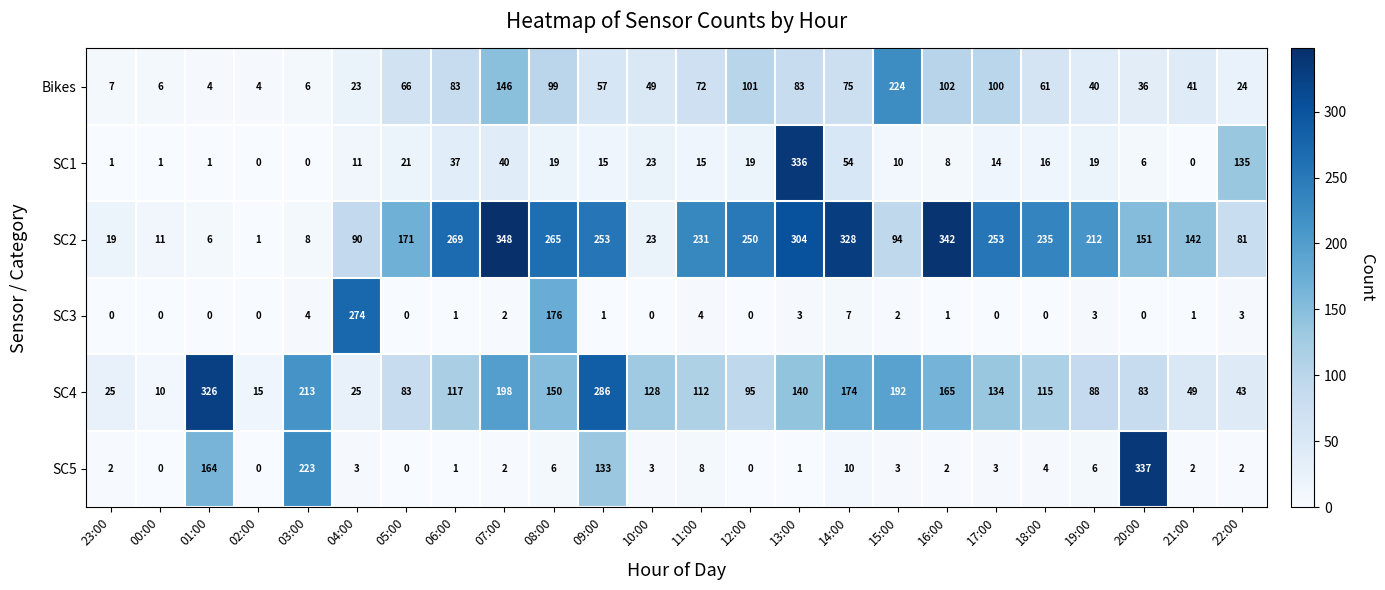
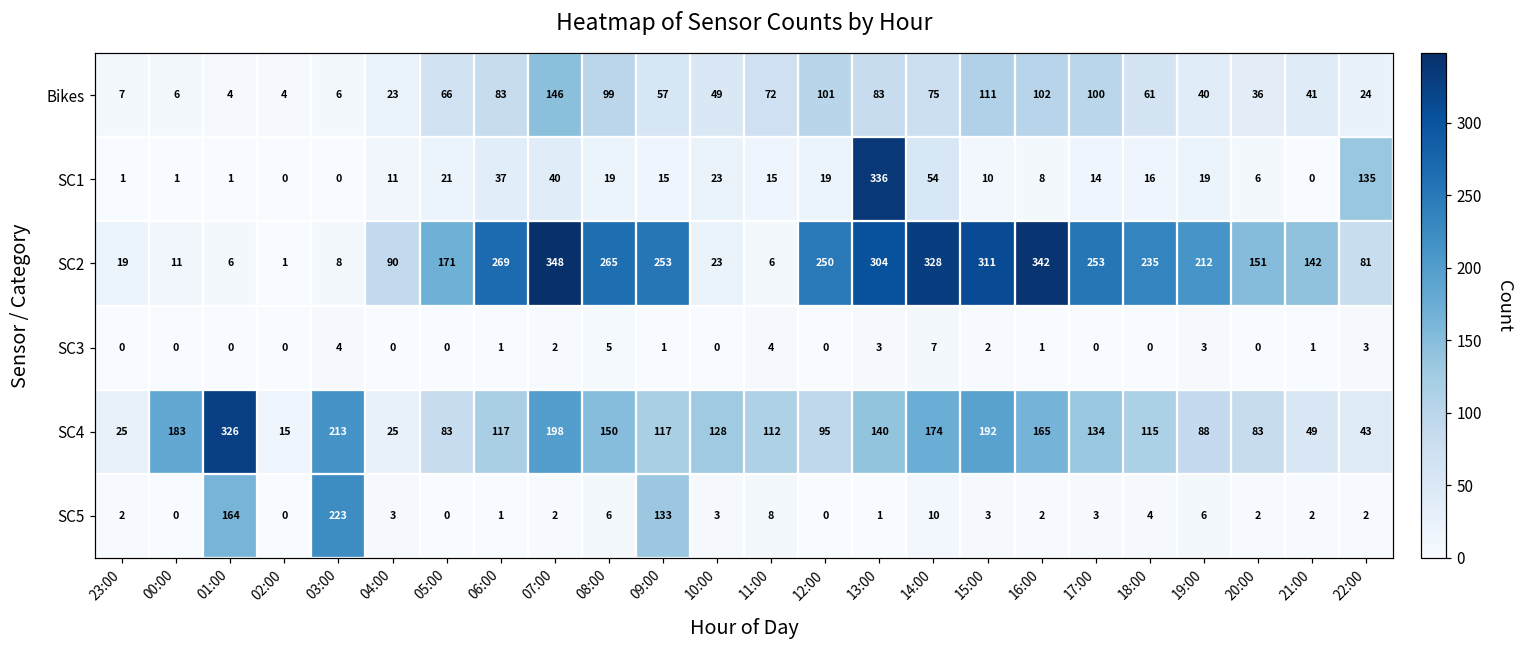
Bikes, 15:00: 224 -> 111
SC2, 11:00: 231 -> 6
SC2, 15:00: 94 -> 311
SC3, 04:00: 274 -> 0
SC3, 08:00: 176 -> 5
SC4, 00:00: 10 -> 183
SC4, 09:00: 286 -> 117
SC5, 20:00: 337 -> 2
